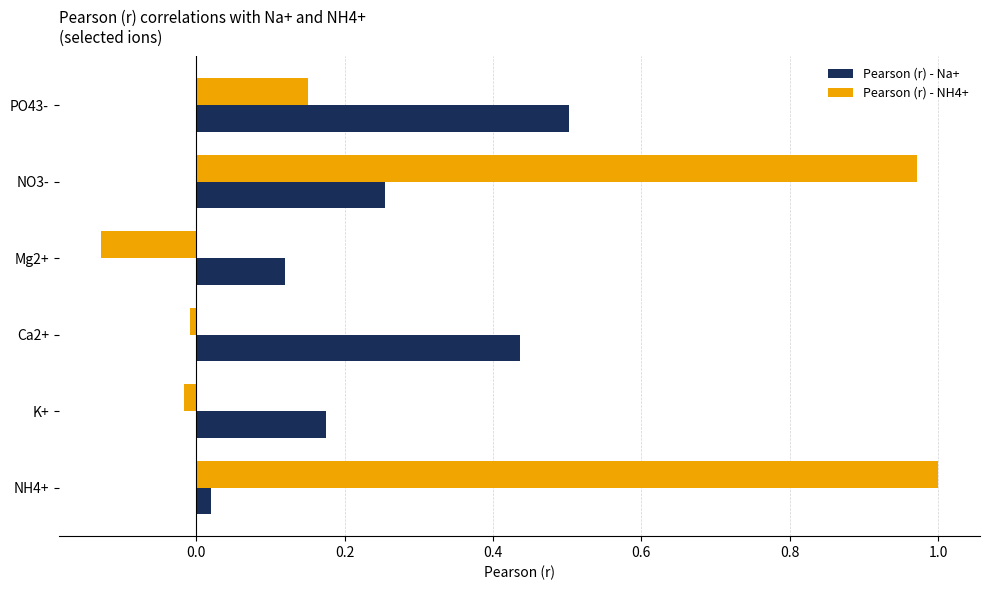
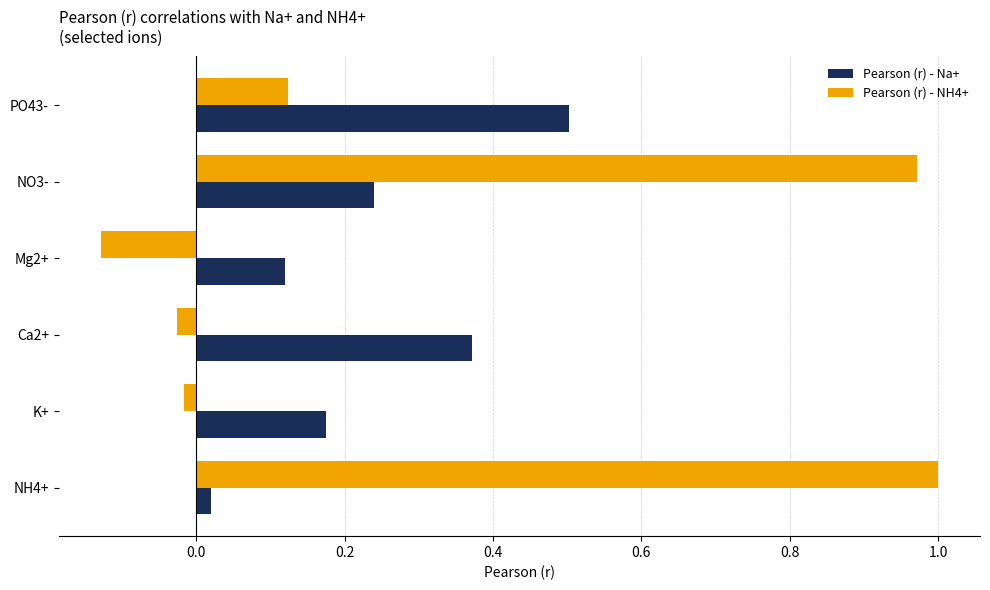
Pearson (r) - NH4+, PO43-: 0.15 -> 0.12
Pearson (r) - Na+, NO3-: 0.25 -> 0.24
Pearson (r) - NH4+, Ca2+: -0.01 -> -0.03
Pearson (r) - Na+, Ca2+: 0.44 -> 0.37
